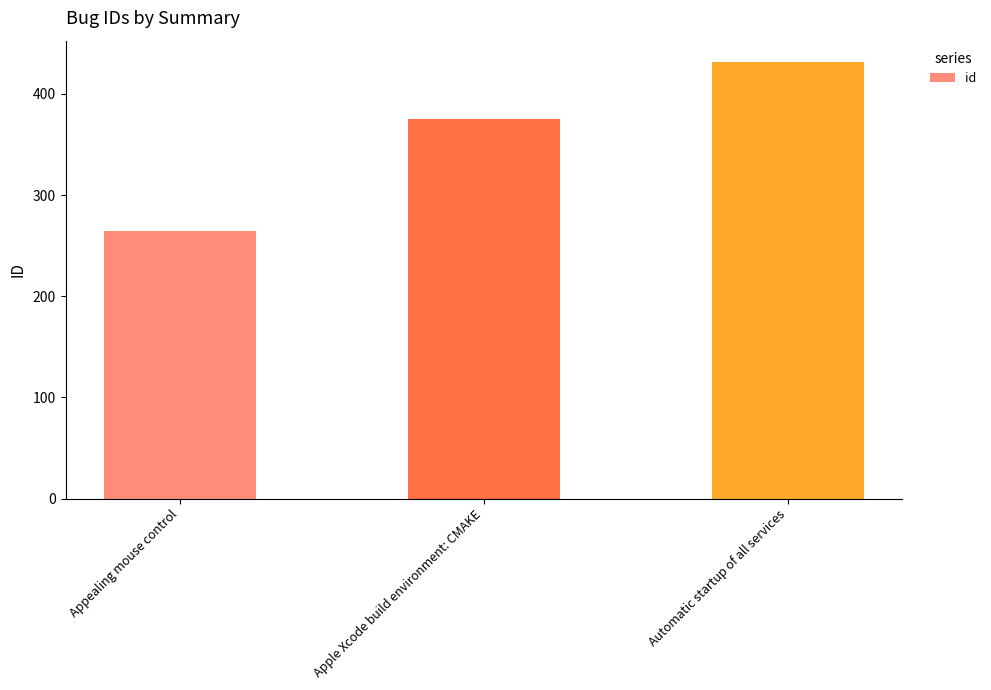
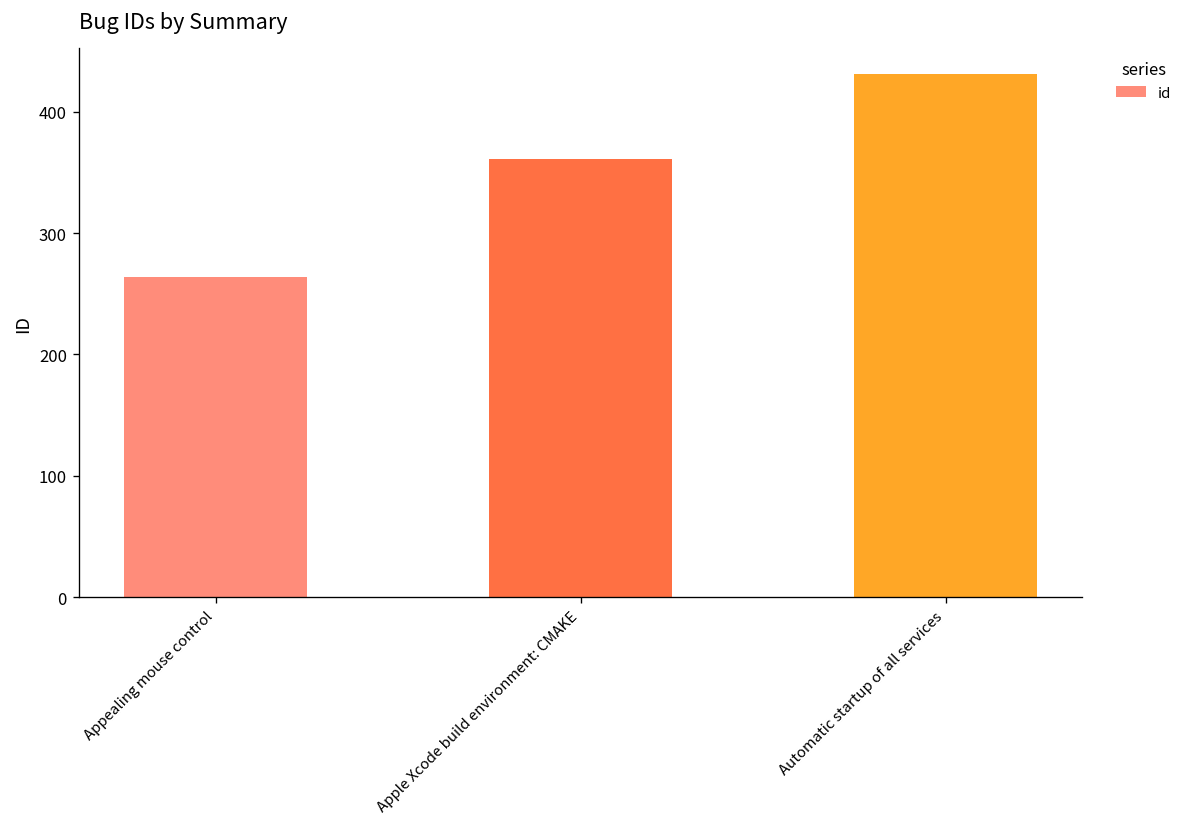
Apple Xcode build environment: CMAKE: 375 -> 361
